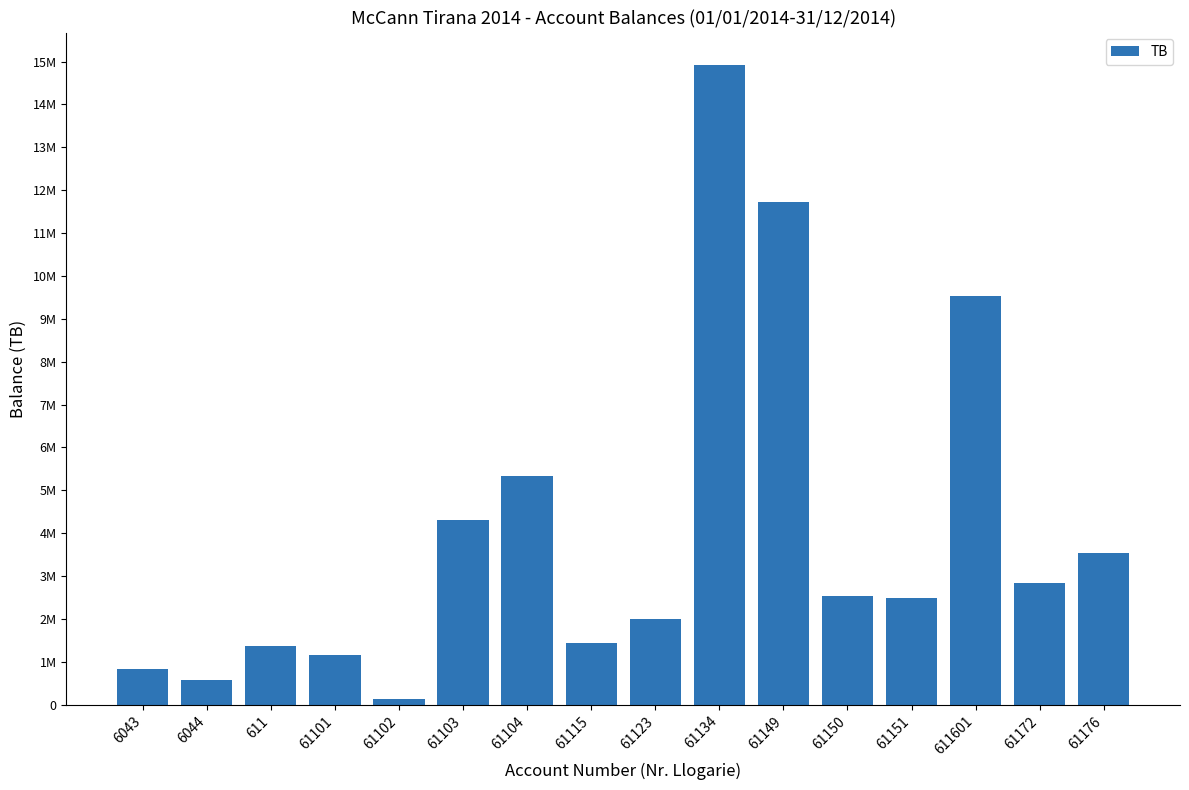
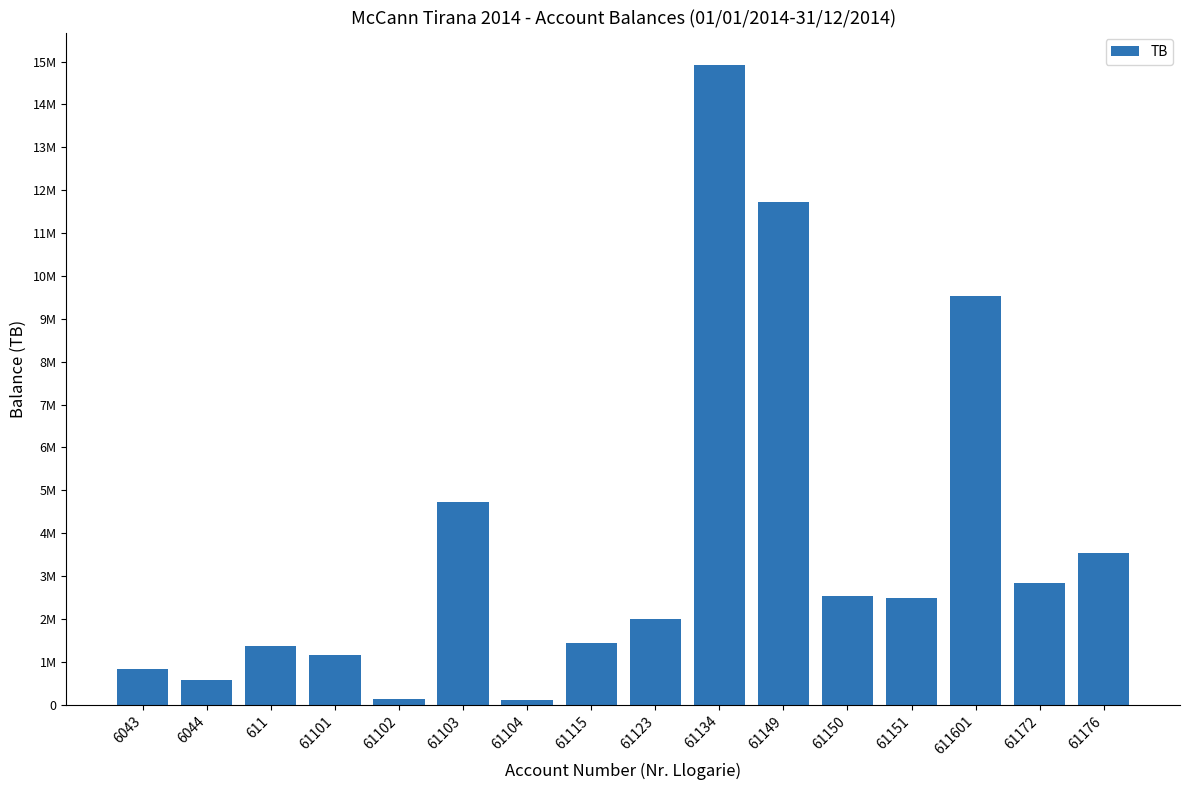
61103: 4300000 -> 4700000
61104: 5300000 -> 100000
